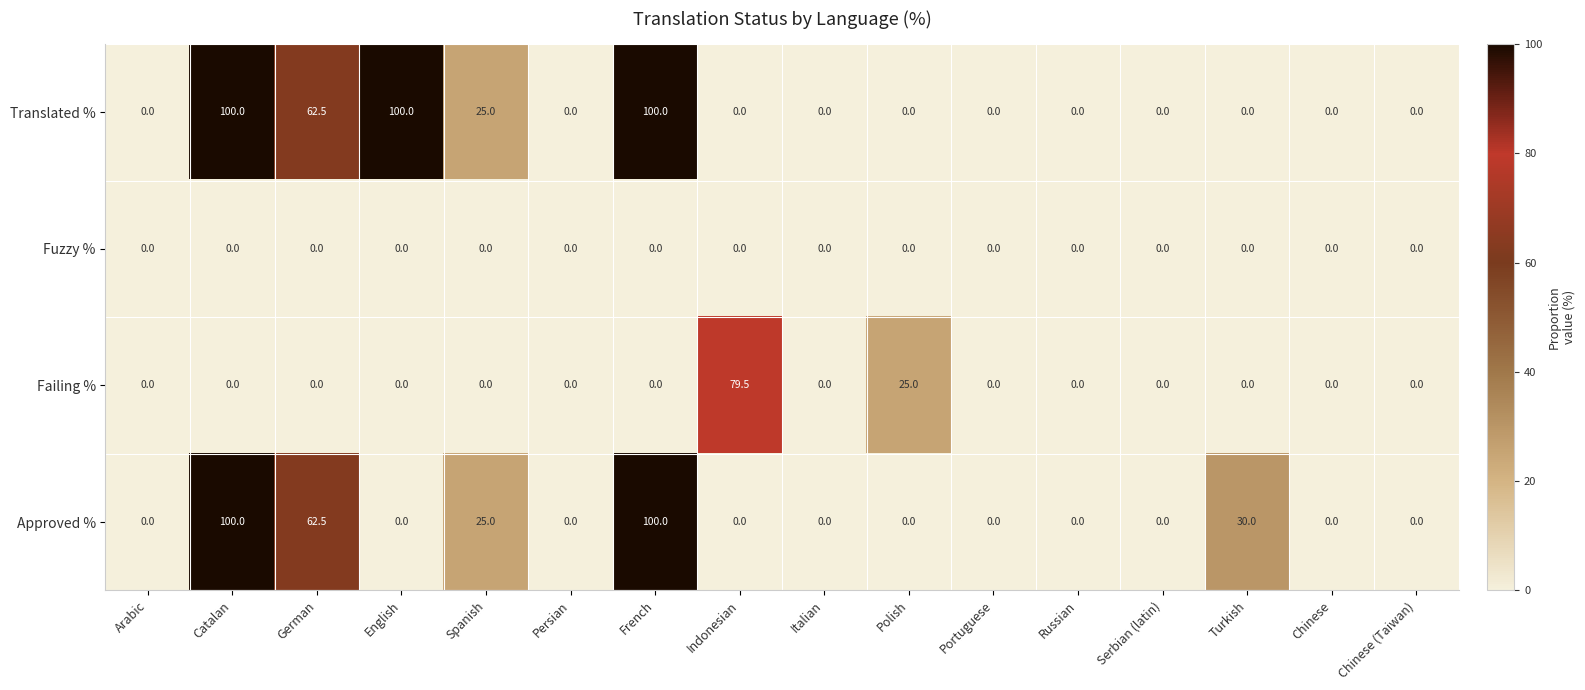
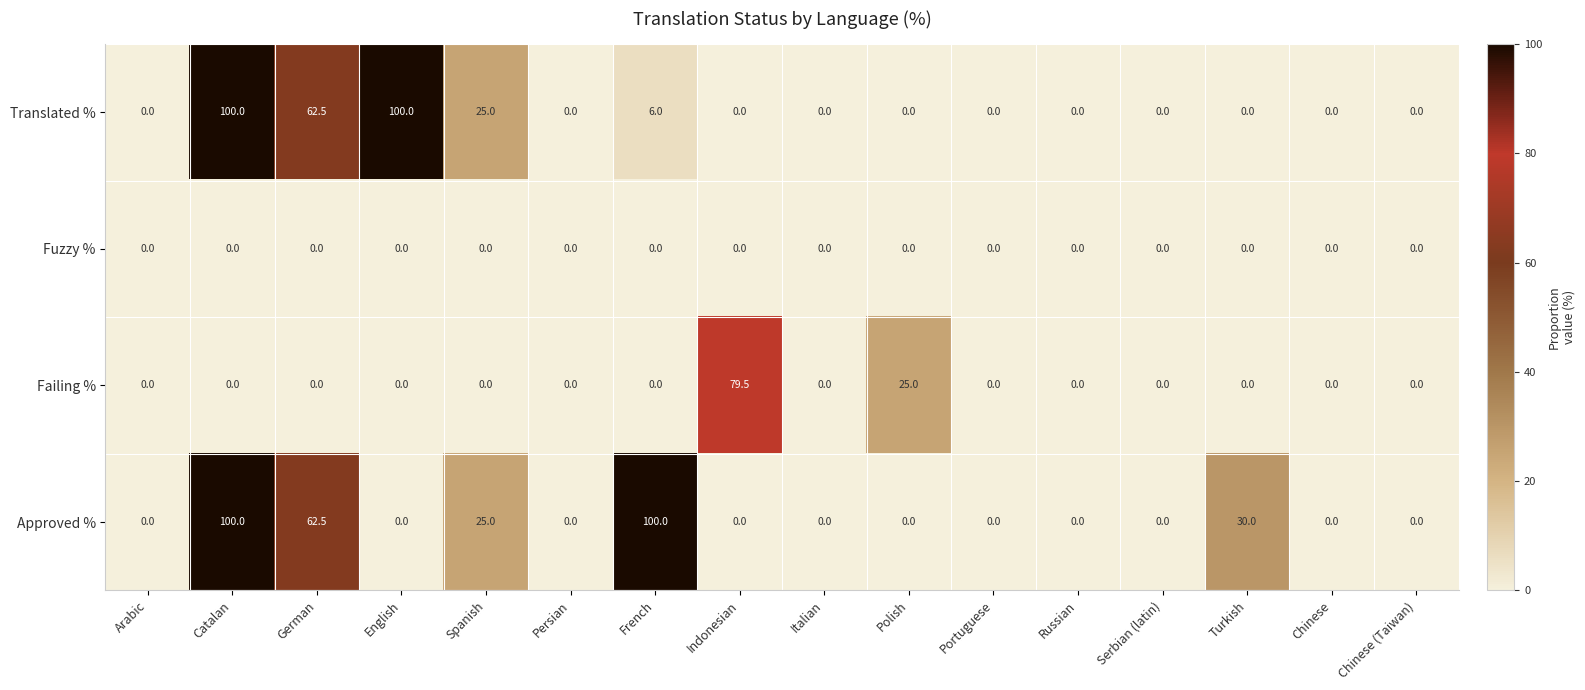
Translated %, French: 100.0 -> 6.0
